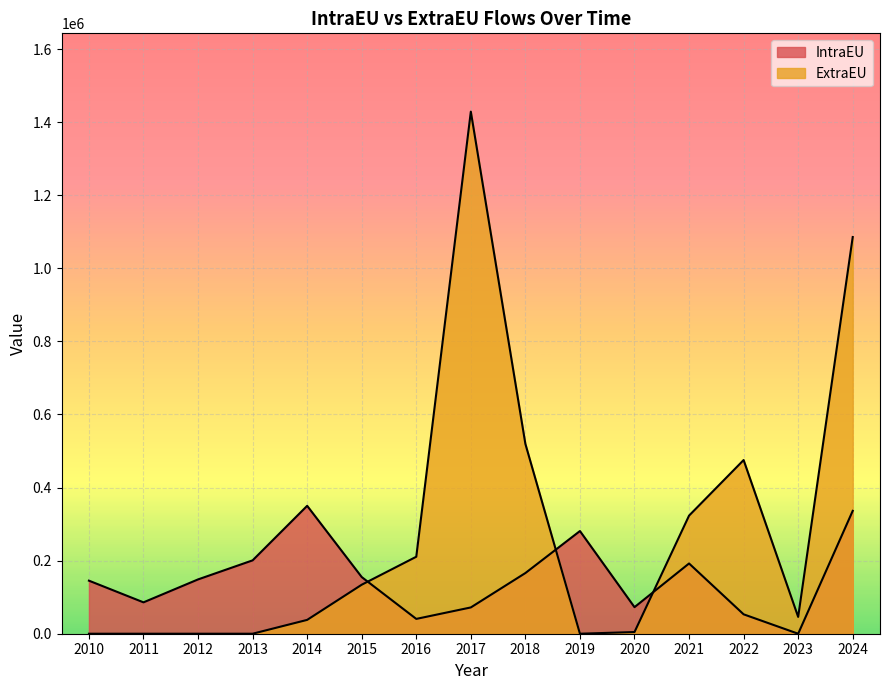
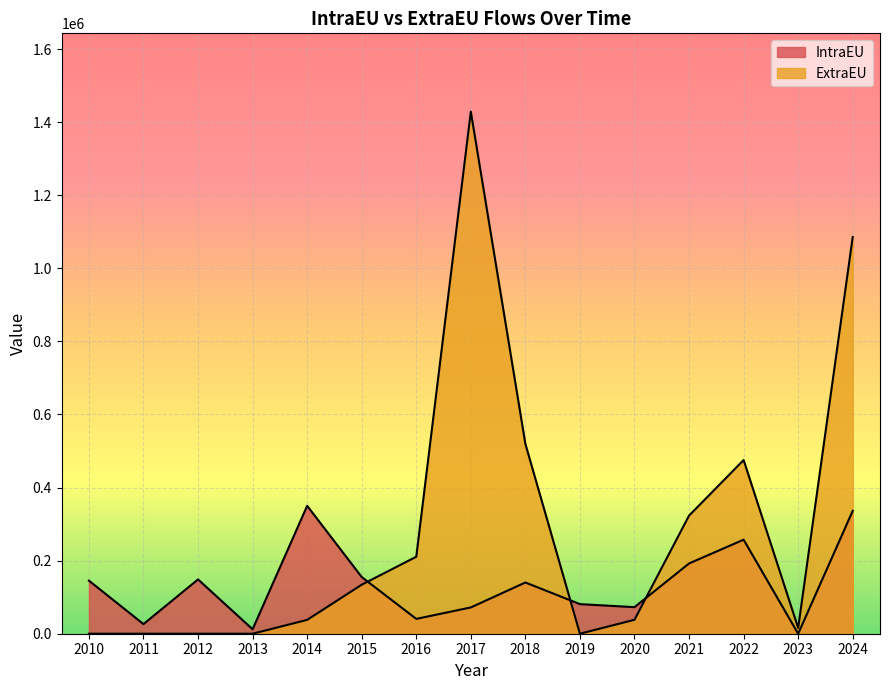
IntraEU, 2011: 90000 -> 30000
IntraEU, 2013: 200000 -> 10000
IntraEU, 2018: 170000 -> 140000
IntraEU, 2019: 280000 -> 80000
ExtraEU, 2020: 0 -> 40000
IntraEU, 2022: 50000 -> 260000
ExtraEU, 2023: 50000 -> 20000
